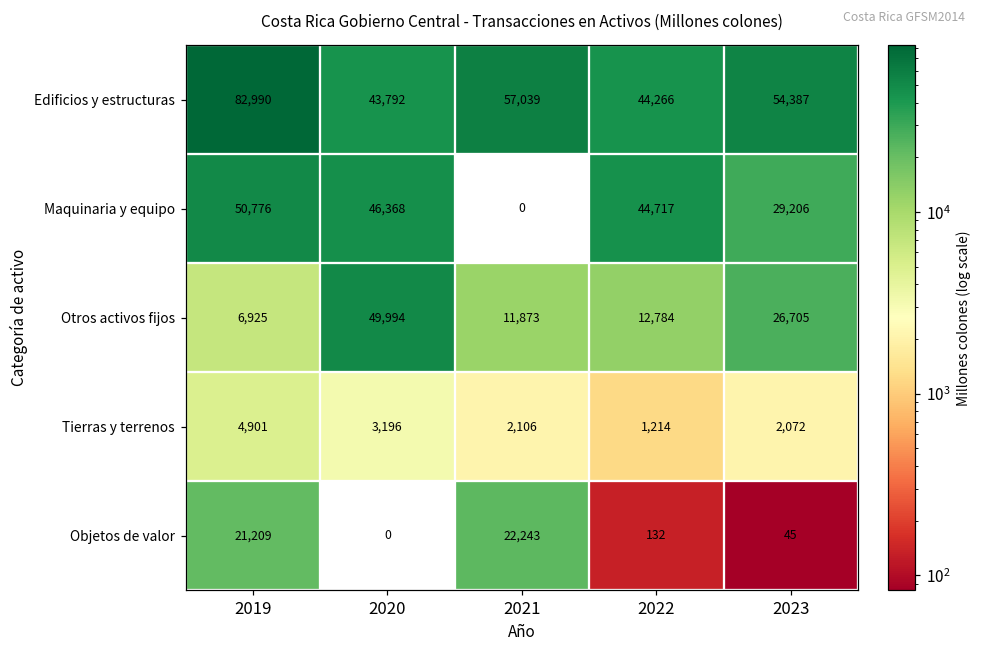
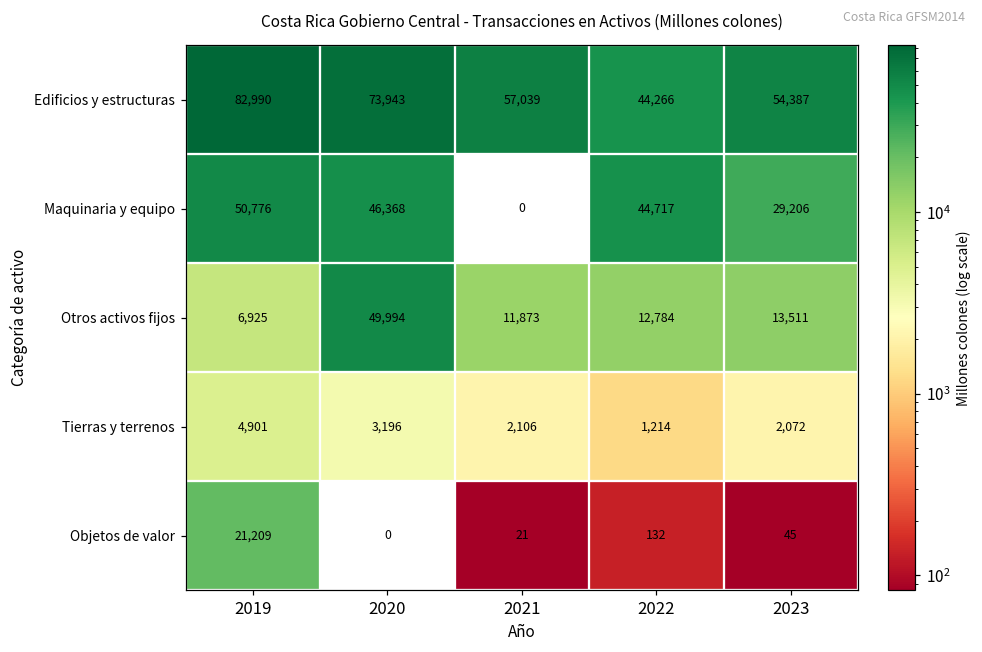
Edificios y estructuras, 2020: 43,792 -> 73,943
Otros activos fijos, 2023: 26,705 -> 13,511
Objetos de valor, 2021: 22,243 -> 21
